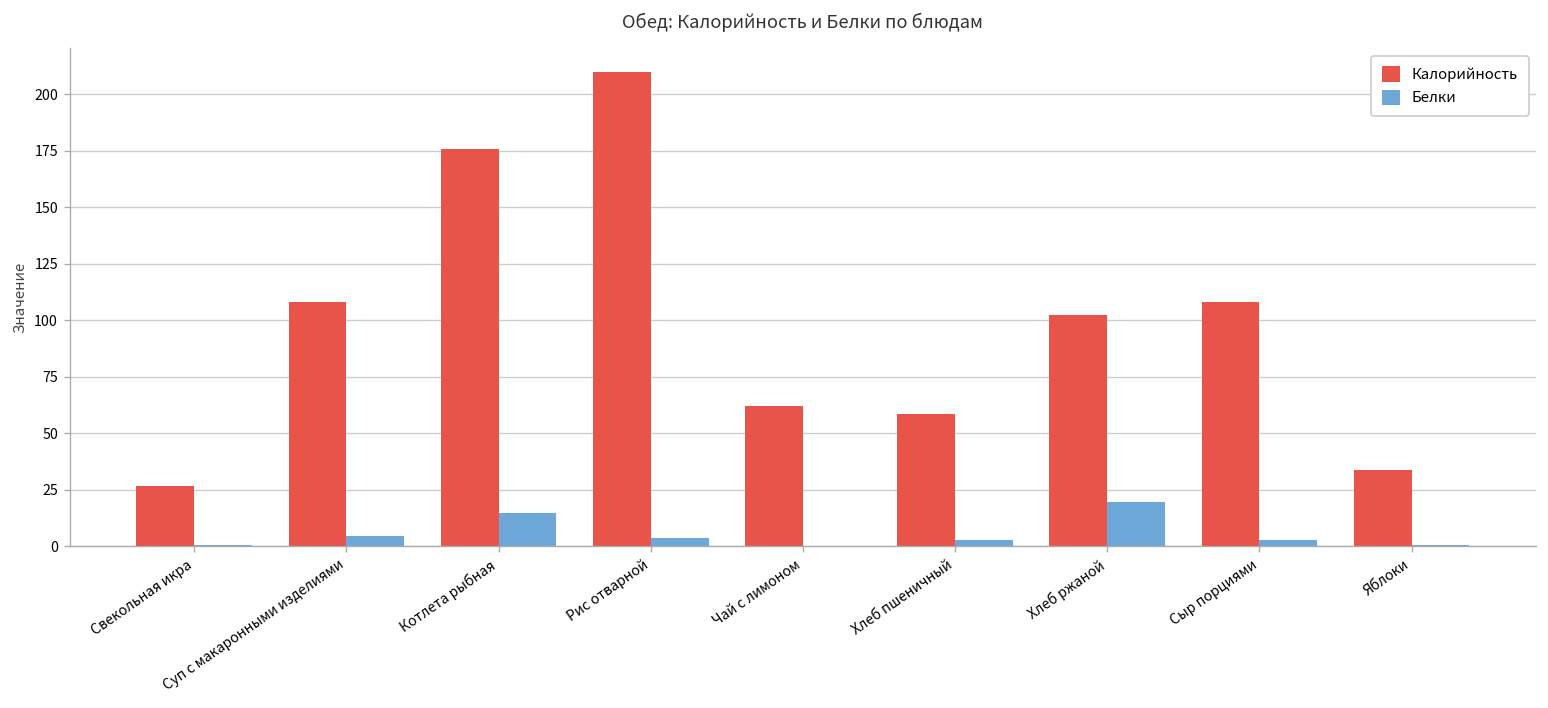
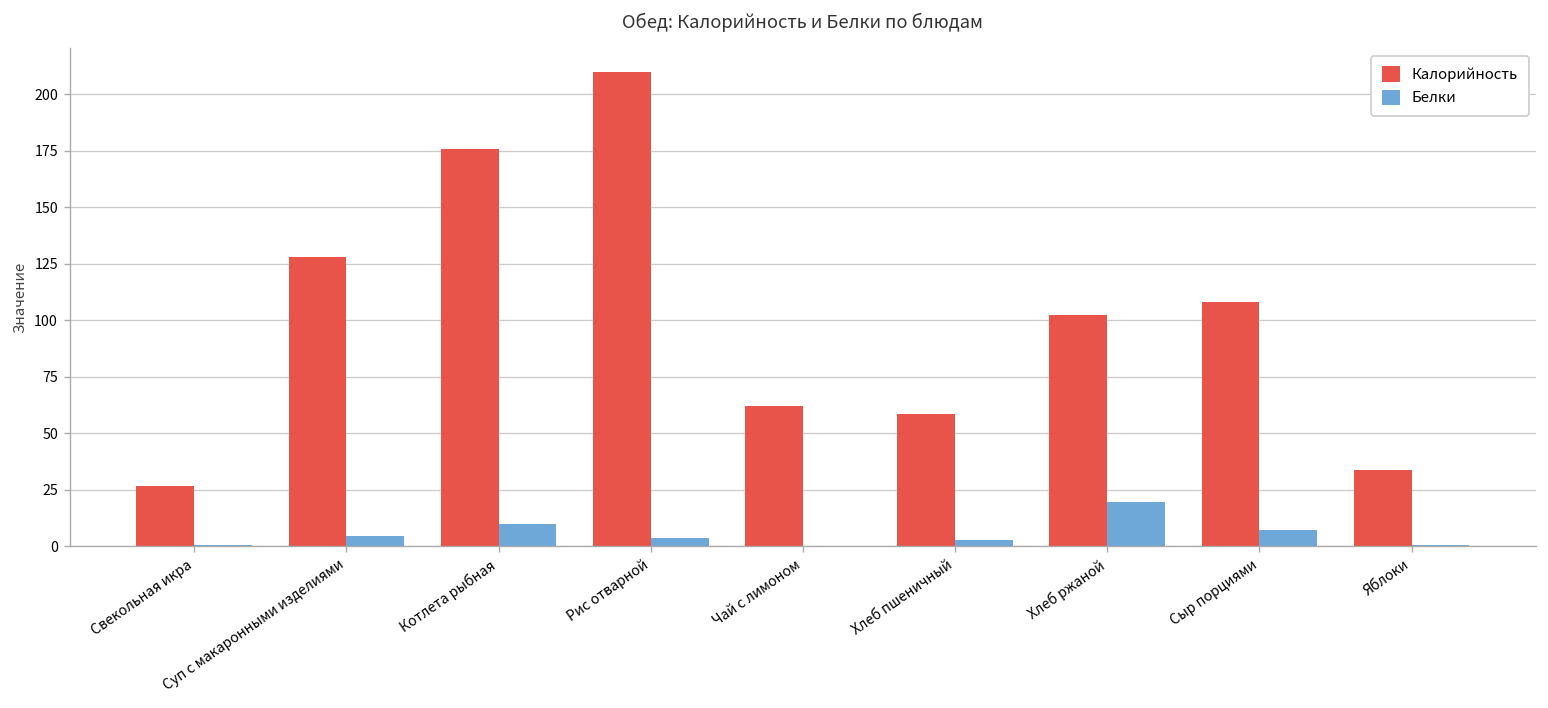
Калорийность, Суп с макаронными изделиями: 108 -> 128
Белки, Котлета рыбная: 15 -> 10
Белки, Сыр порциями: 3 -> 7
